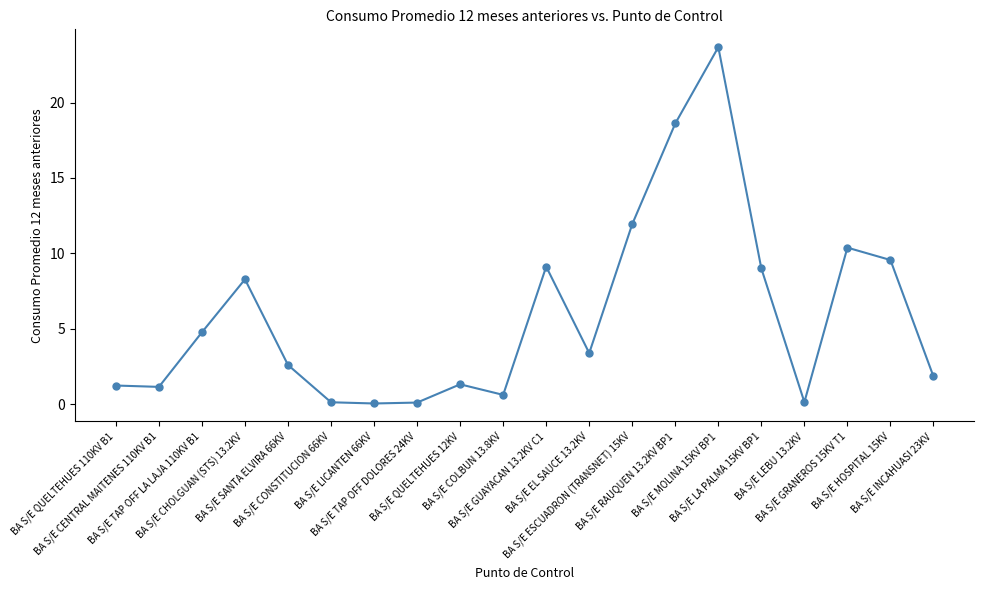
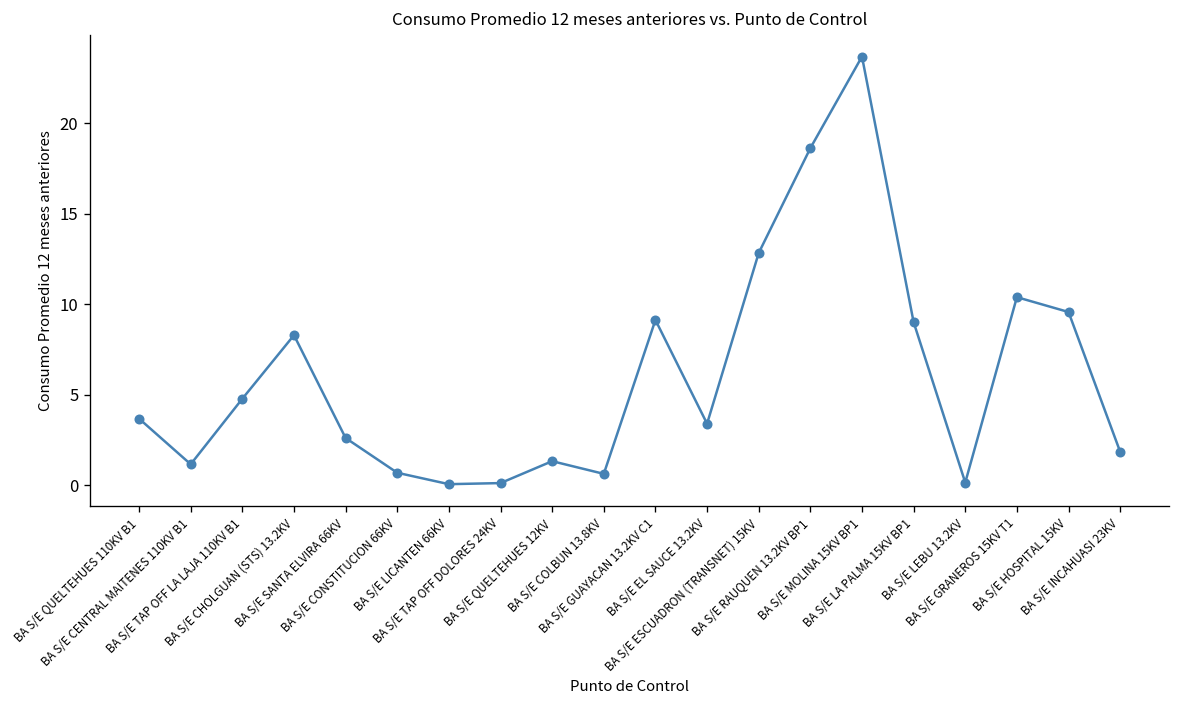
BA S/E QUELTEHUES 110KV B1: 1.2 -> 3.7
BA S/E CONSTITUCION 66KV: 0.1 -> 0.7
BA S/E ESCUADRON (TRANSNET) 15KV: 11.9 -> 12.8
